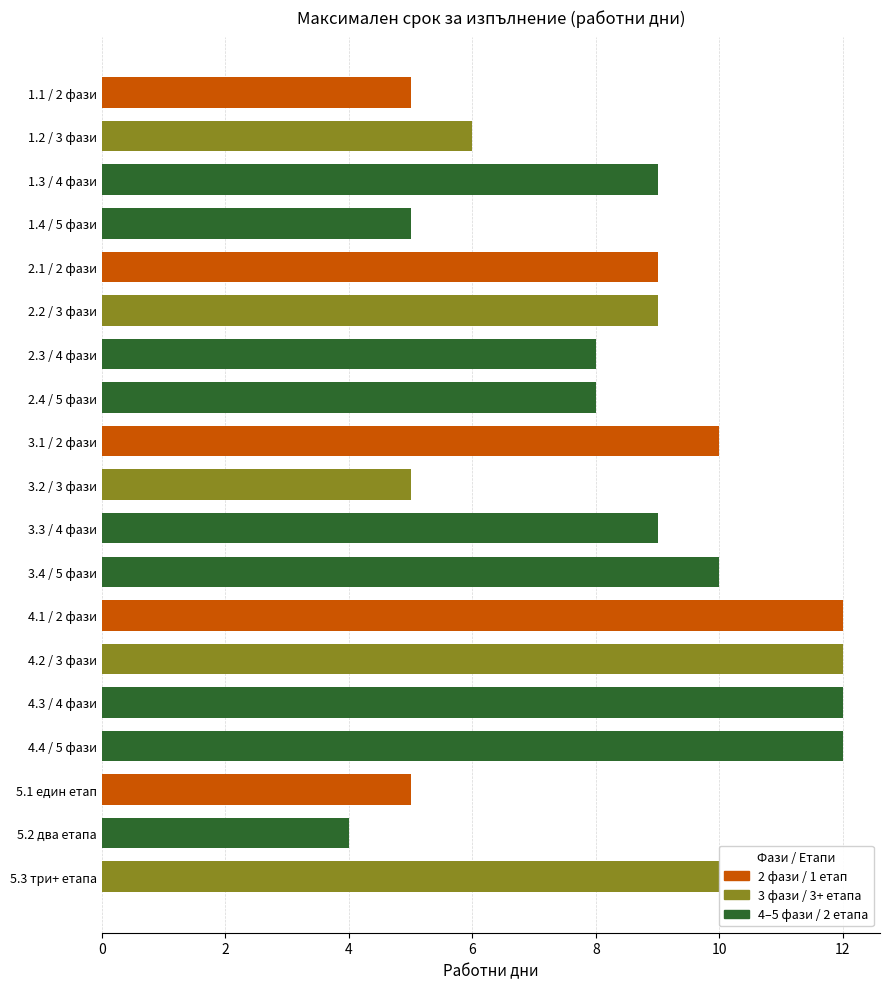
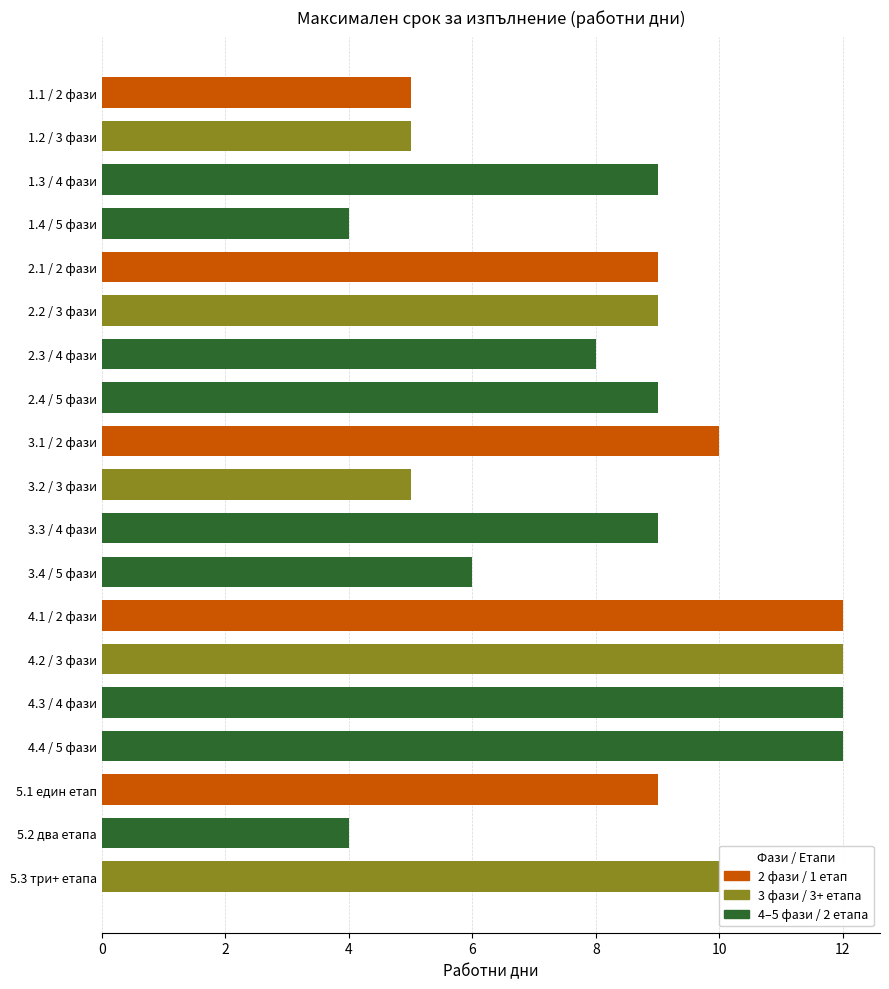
1.2 / 3 фази: 6 -> 5
1.4 / 5 фази: 5 -> 4
2.4 / 5 фази: 8 -> 9
3.4 / 5 фази: 10 -> 6
5.1 един етап: 5 -> 9
